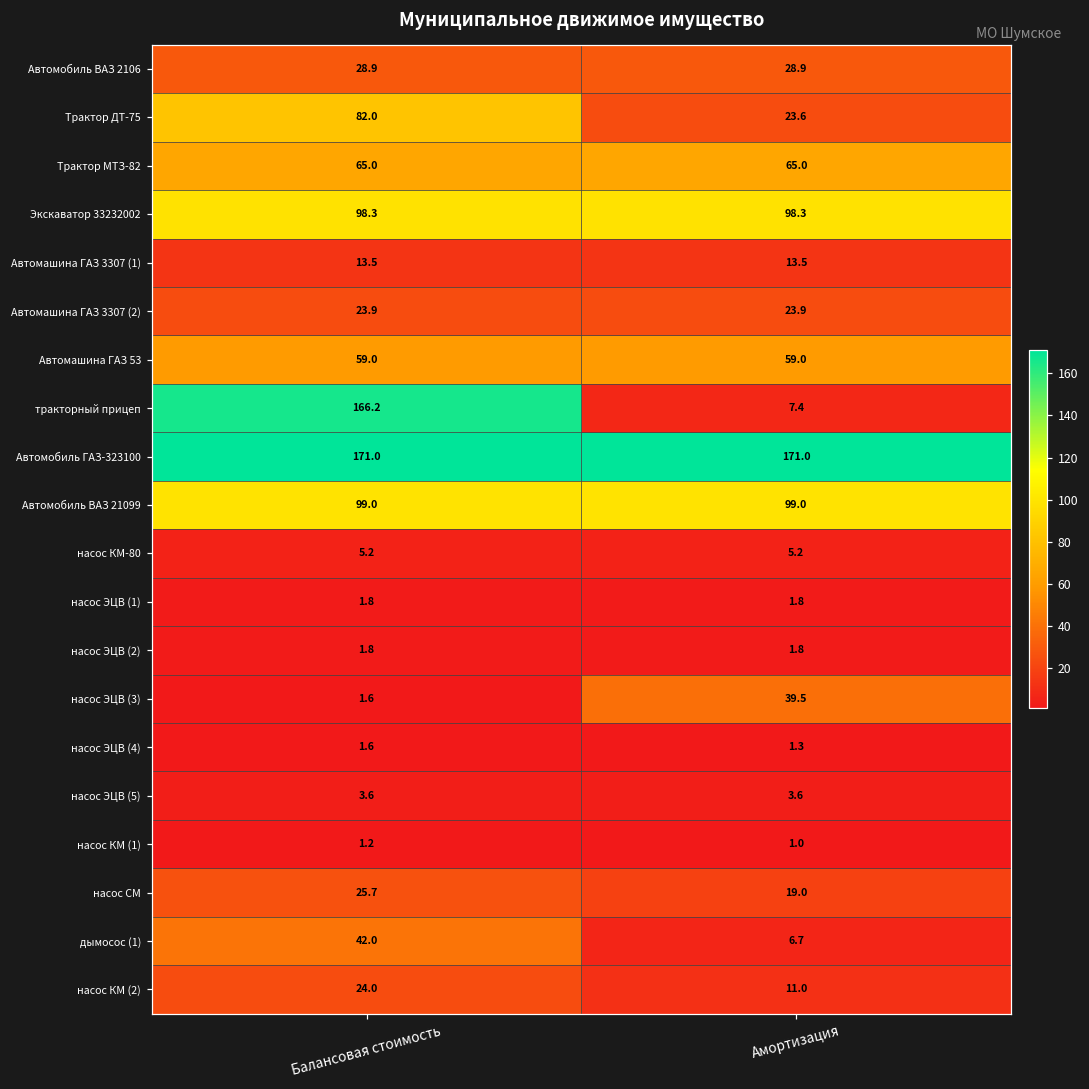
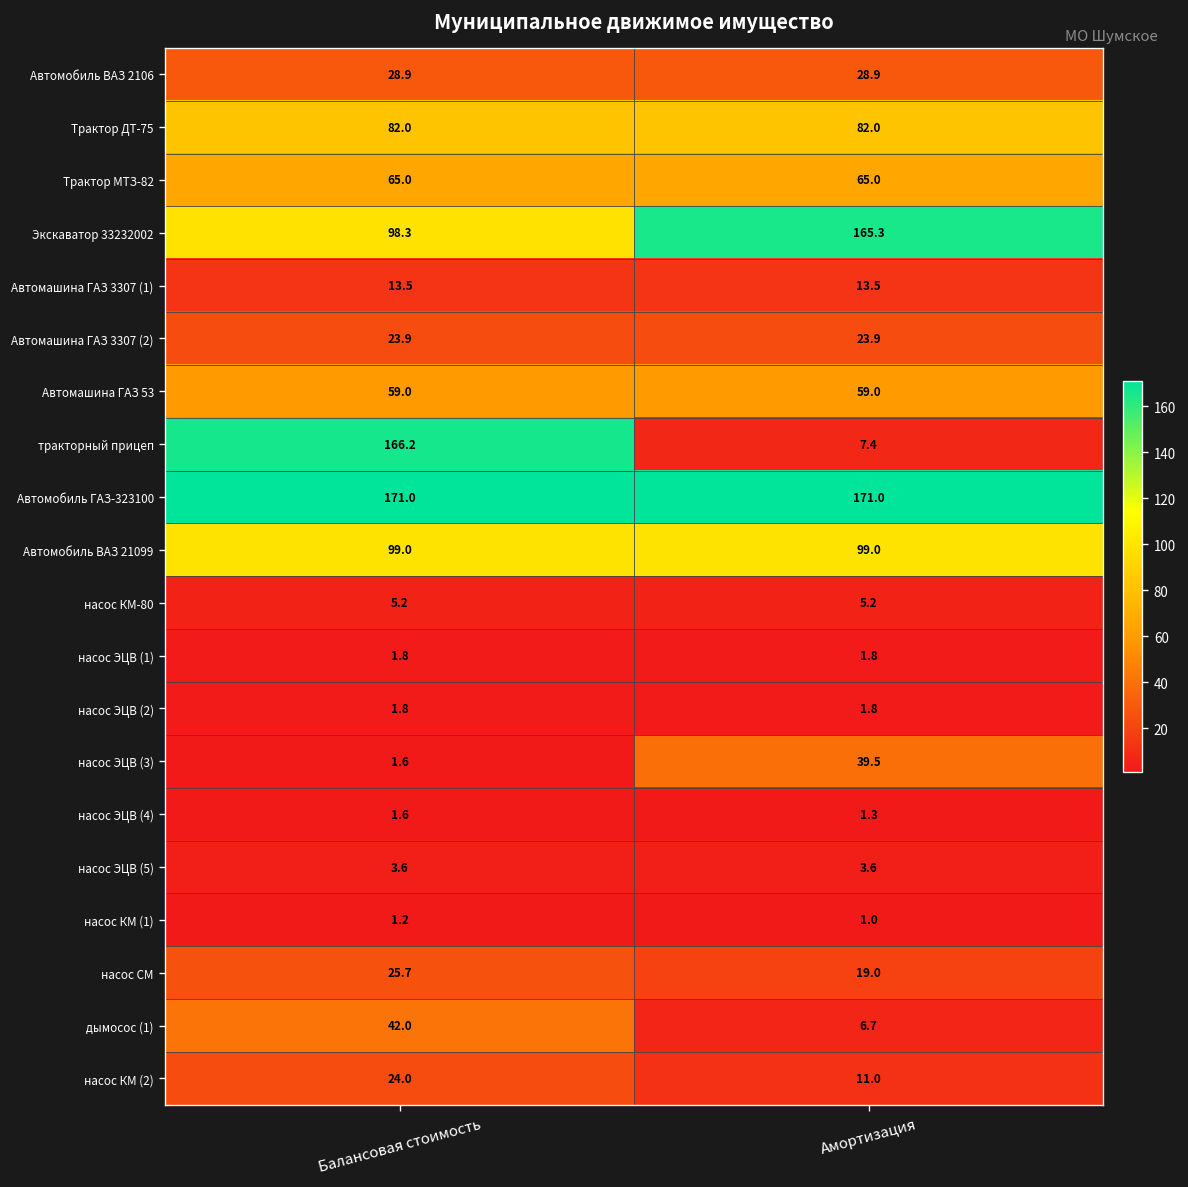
Трактор ДТ-75, Амортизация: 23.6 -> 82.0
Экскаватор 33232002, Амортизация: 98.3 -> 165.3
